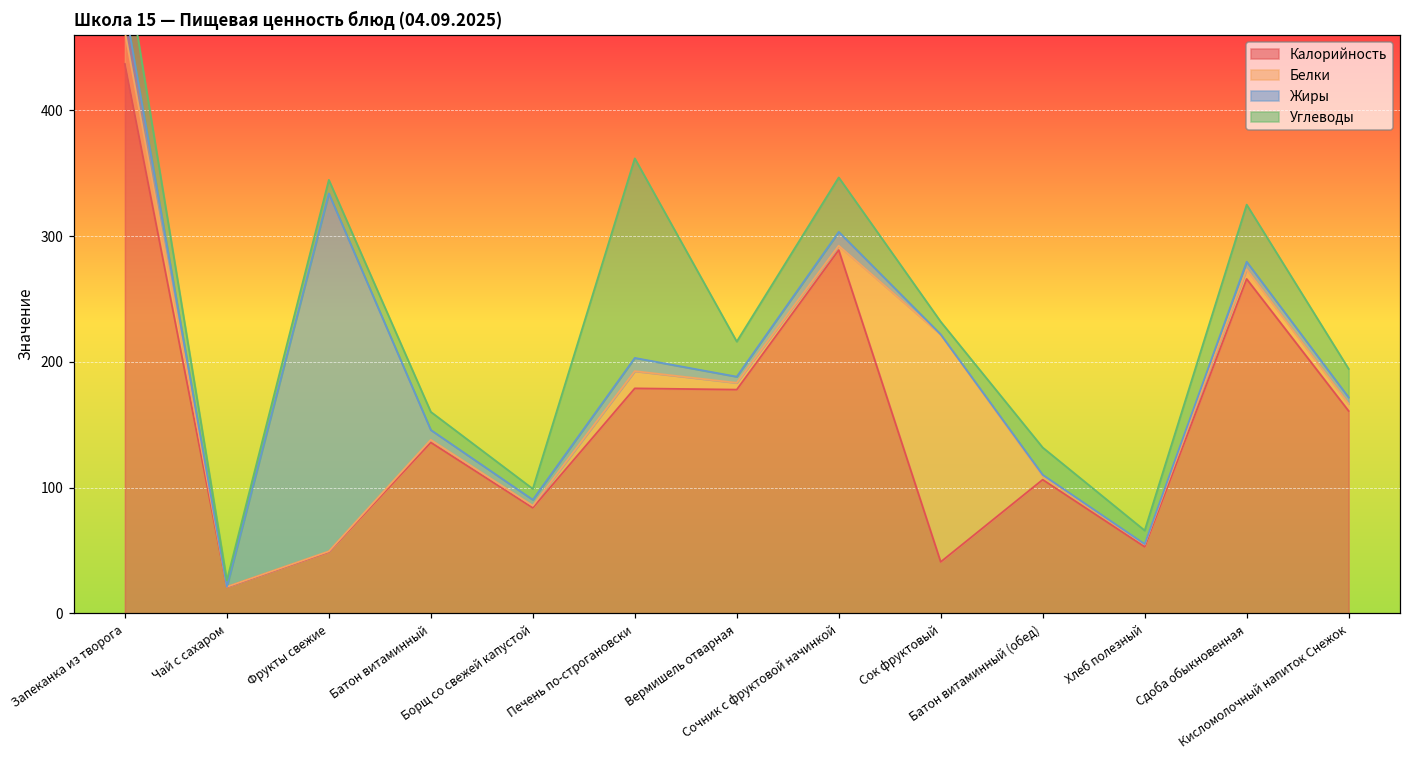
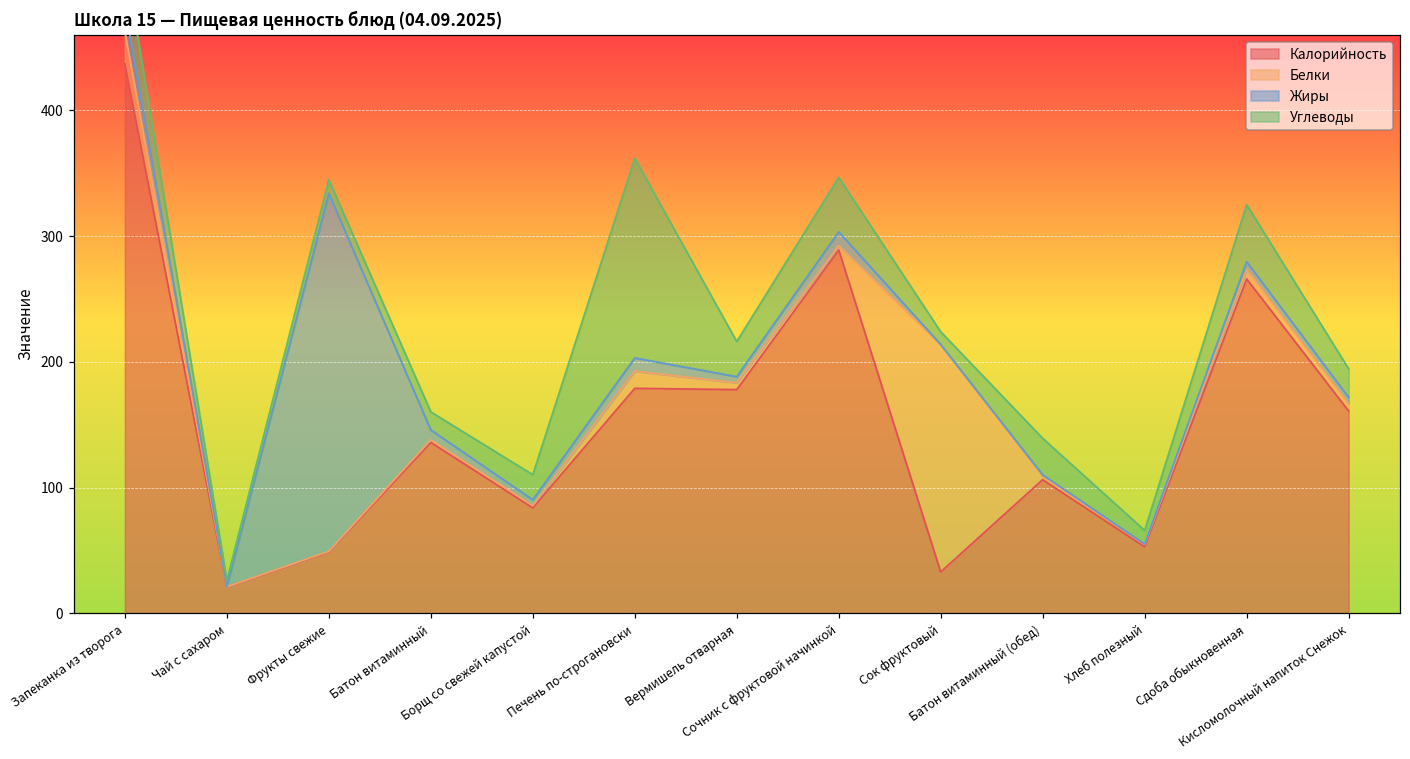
Углеводы, Борщ со свежей капустой: 9 -> 20
Калорийность, Сок фруктовый: 41 -> 33
Углеводы, Батон витаминный (обед): 22 -> 29
